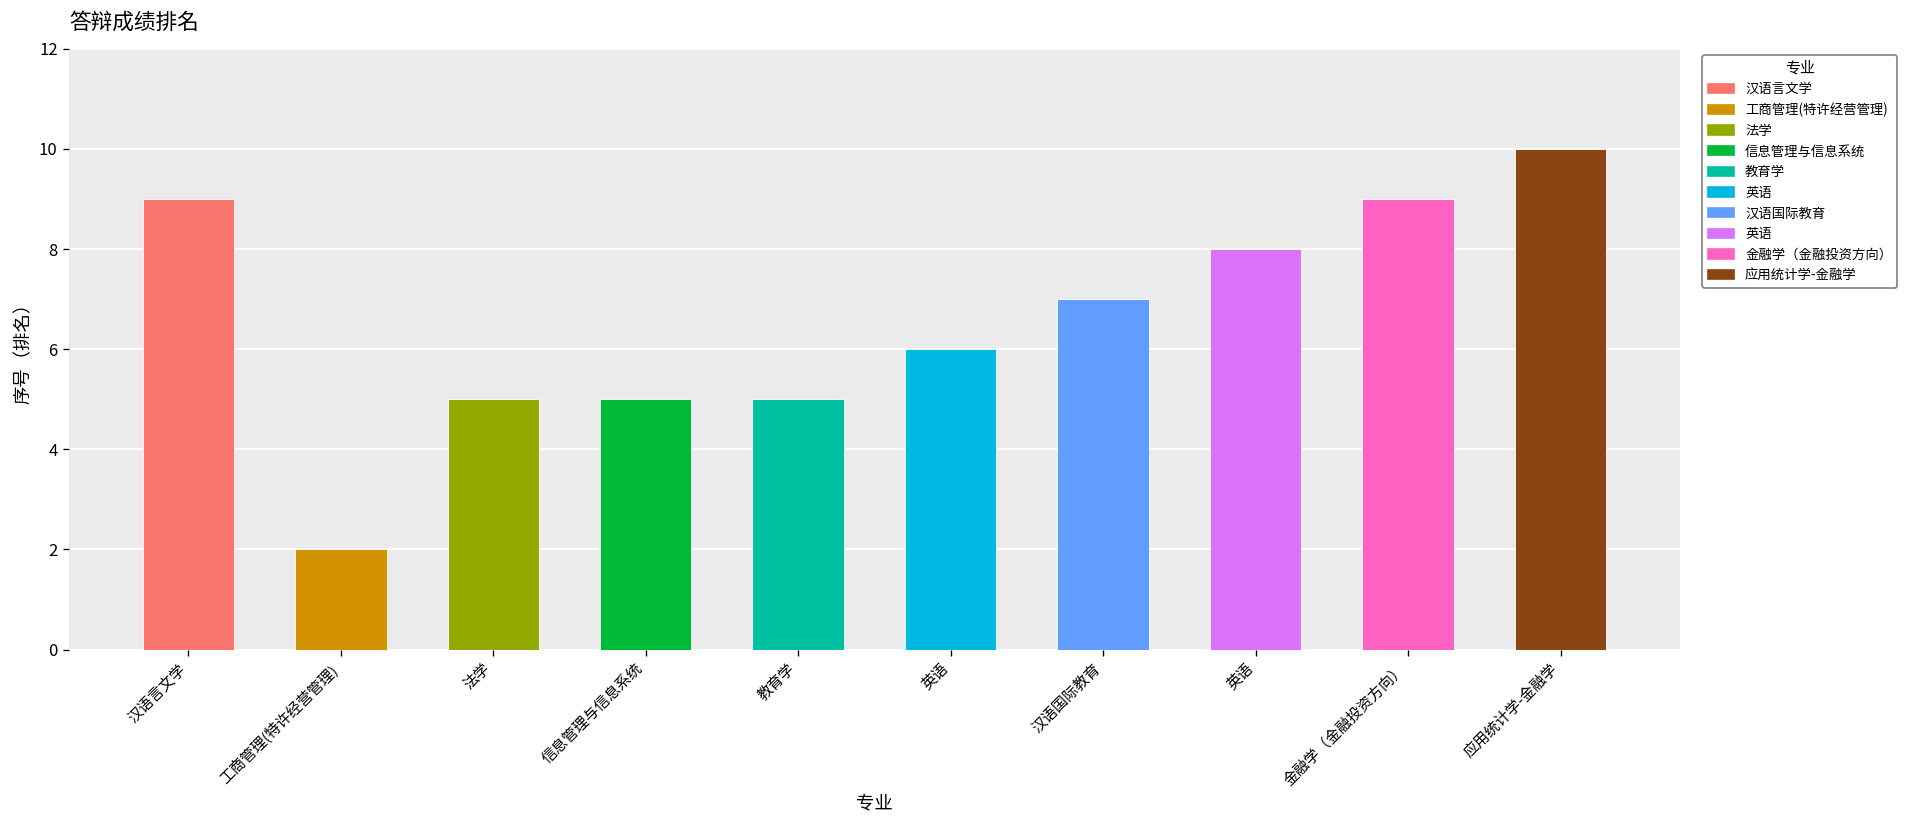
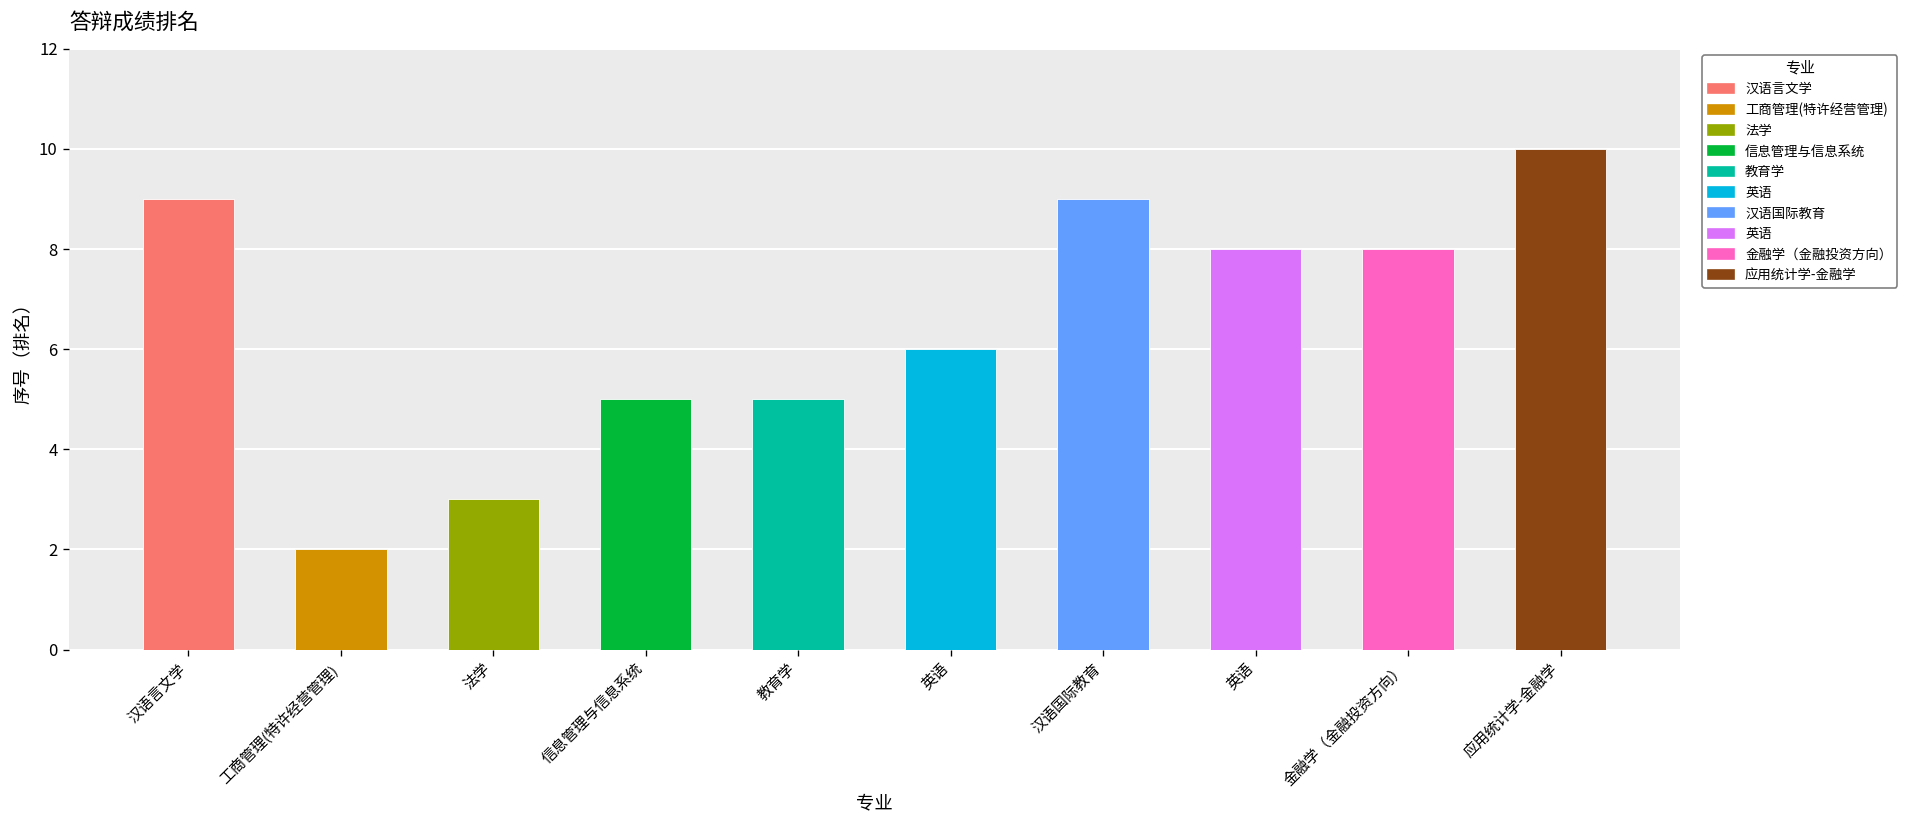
法学: 5 -> 3
汉语国际教育: 7 -> 9
金融学（金融投资方向）: 9 -> 8
